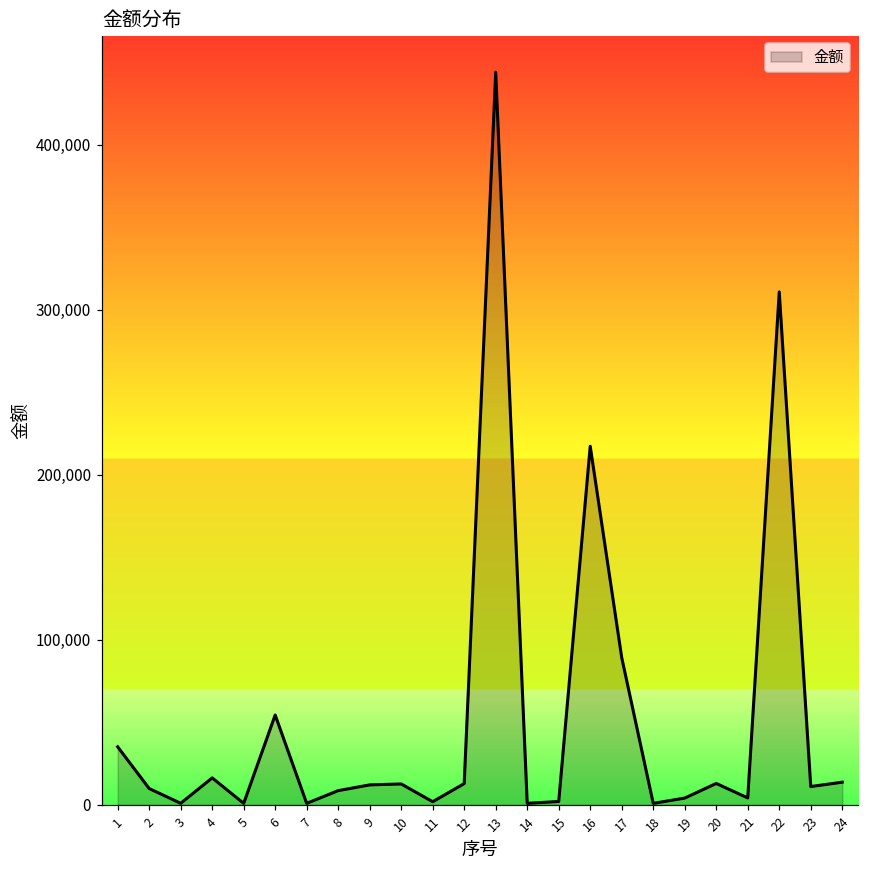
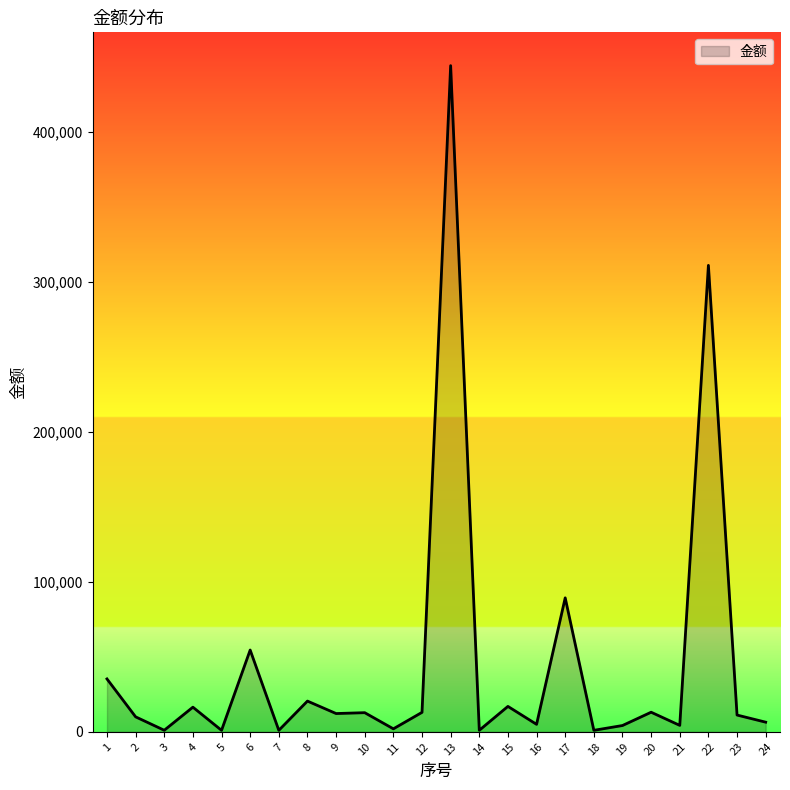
8: 9,000 -> 20,000
15: 2,000 -> 17,000
16: 217,000 -> 5,000
24: 14,000 -> 6,000
